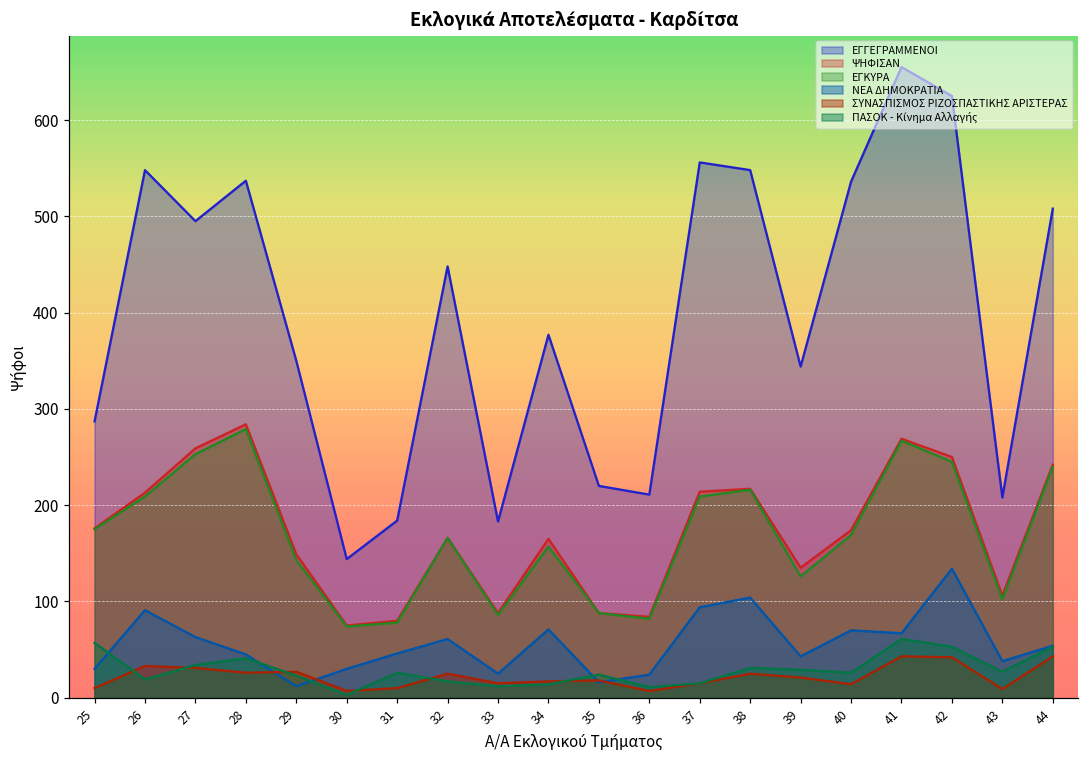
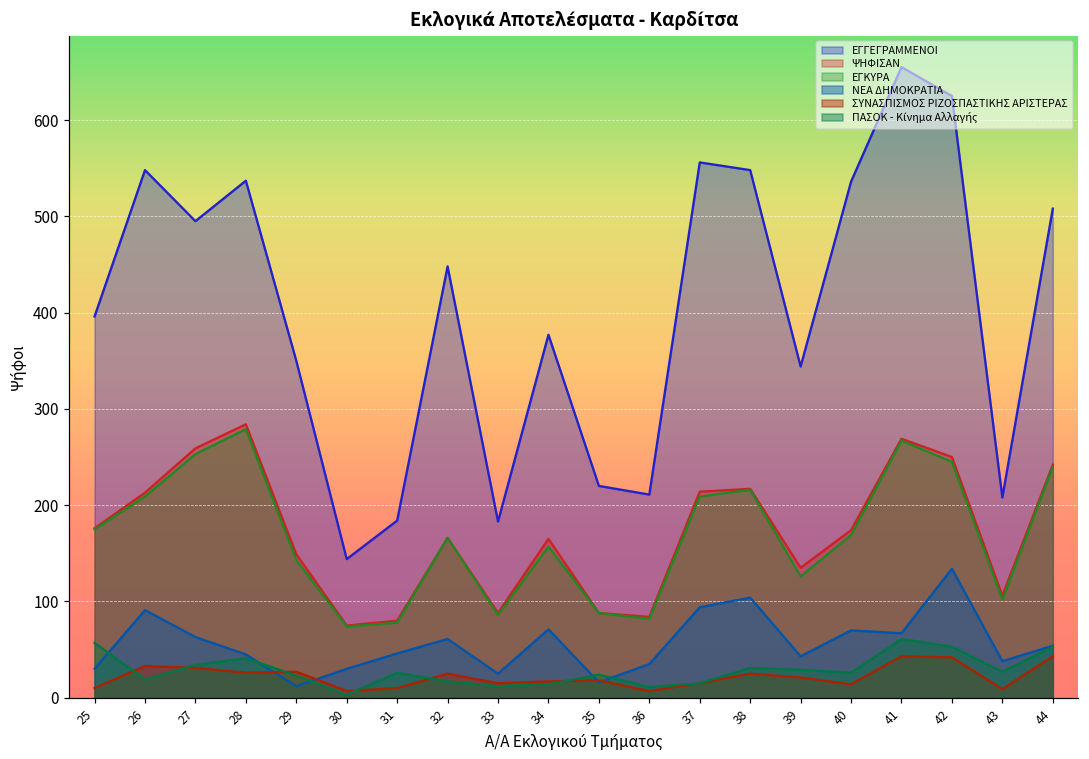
ΕΓΓΕΓΡΑΜΜΕΝΟΙ, 25: 290 -> 400
ΝΕΑ ΔΗΜΟΚΡΑΤΙΑ, 36: 20 -> 40
